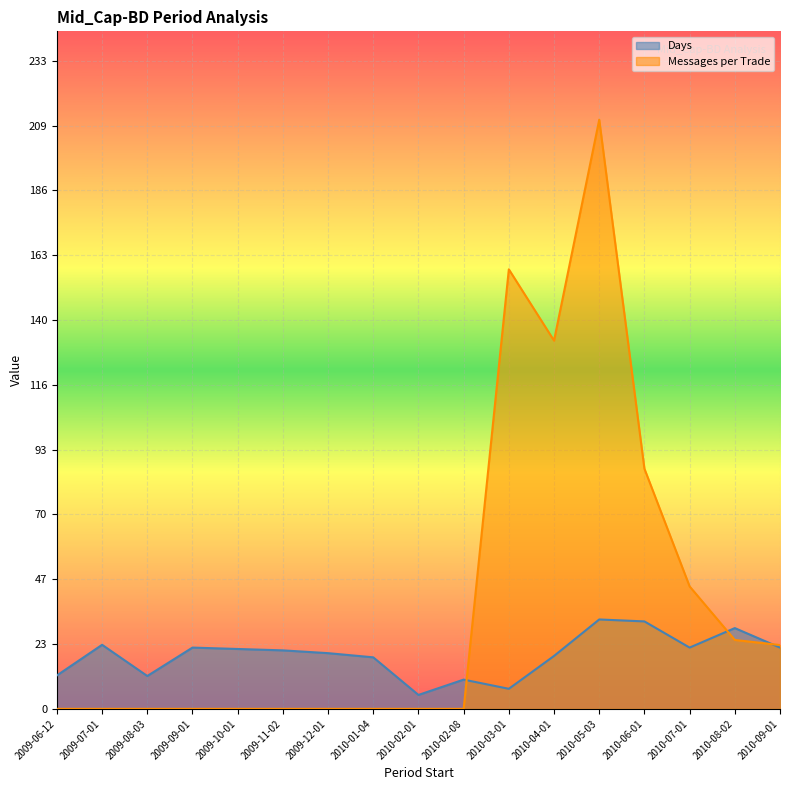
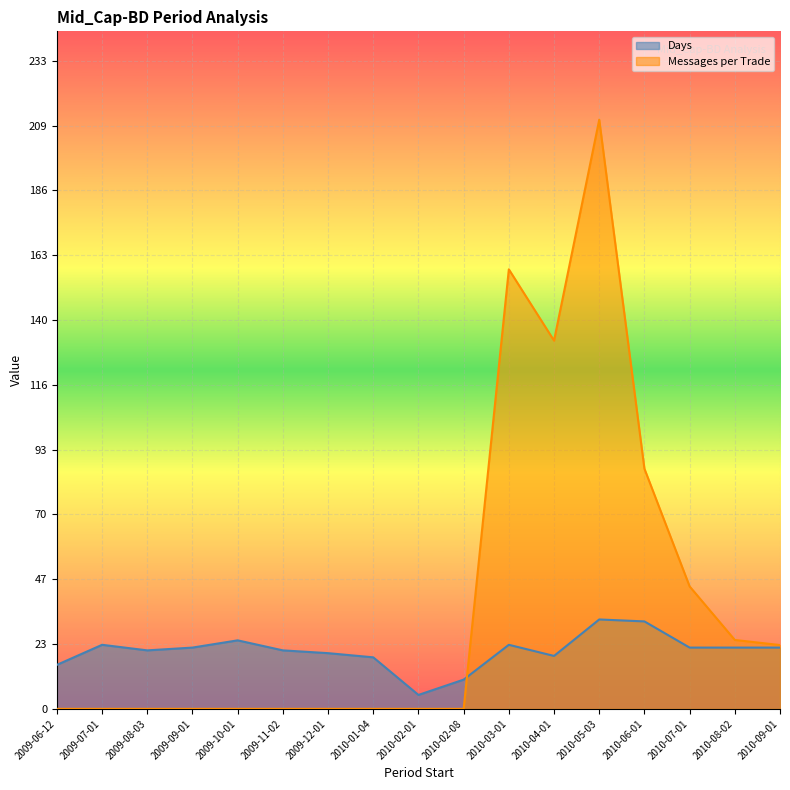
Days, 2009-06-12: 12 -> 16
Days, 2009-08-03: 12 -> 21
Days, 2009-10-01: 22 -> 25
Days, 2010-03-01: 7 -> 23
Days, 2010-08-02: 29 -> 22
